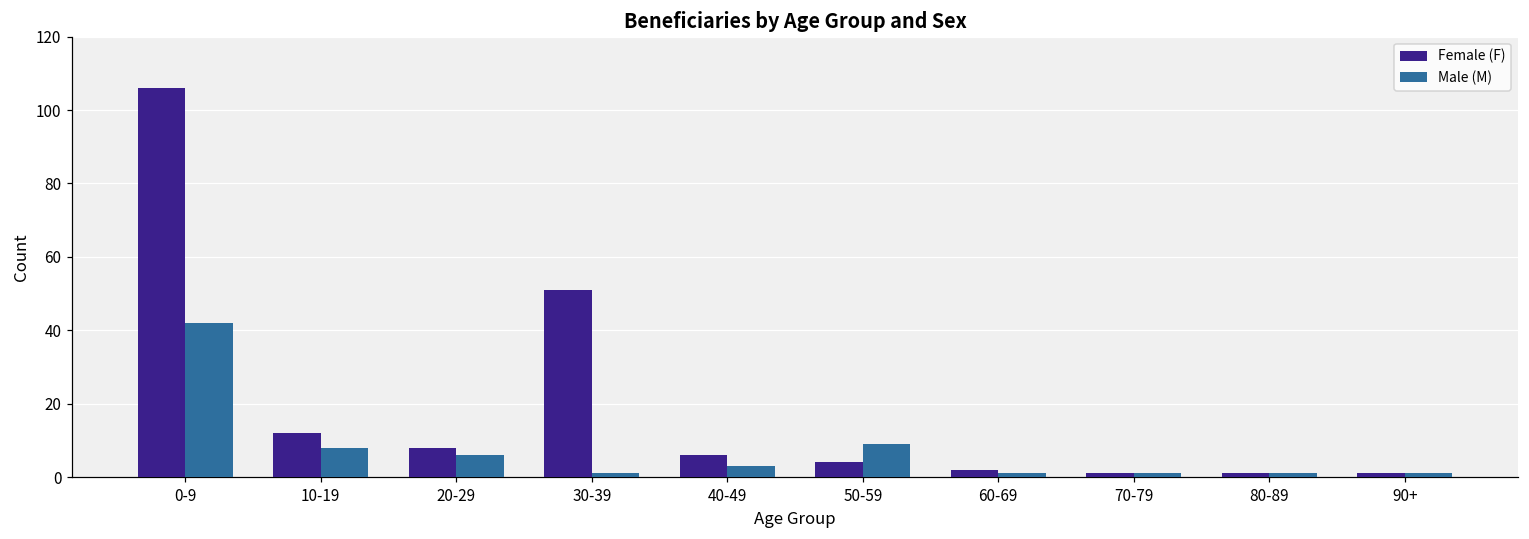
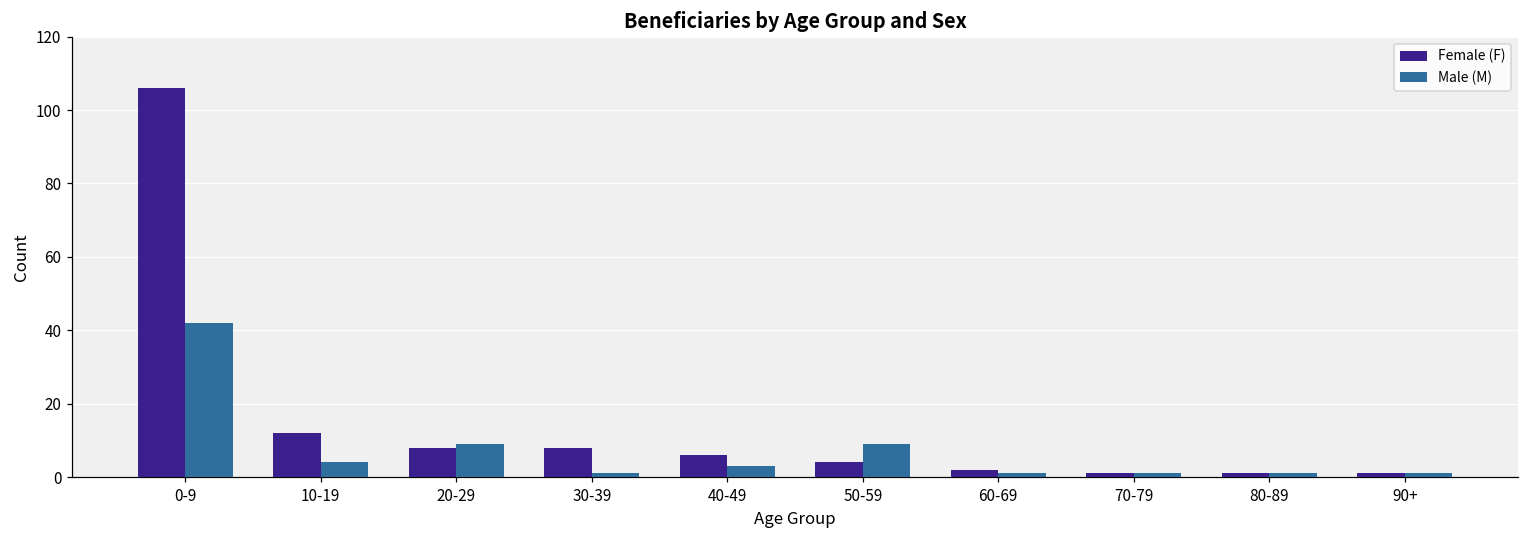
Male (M), 10-19: 8 -> 4
Male (M), 20-29: 6 -> 9
Female (F), 30-39: 51 -> 8
